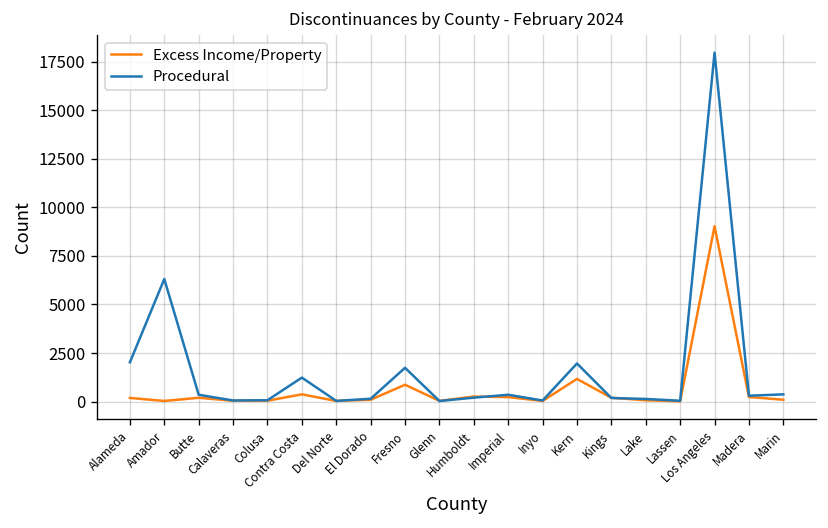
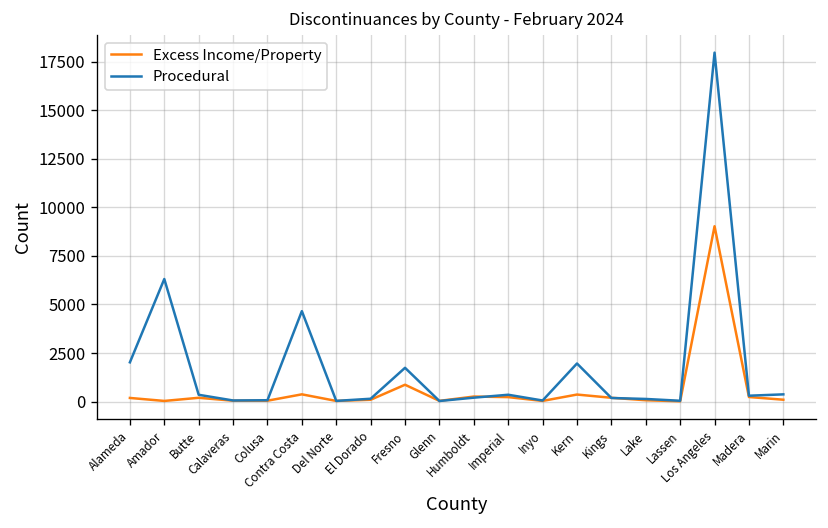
Procedural, Contra Costa: 1200 -> 4700
Excess Income/Property, Kern: 1200 -> 400
